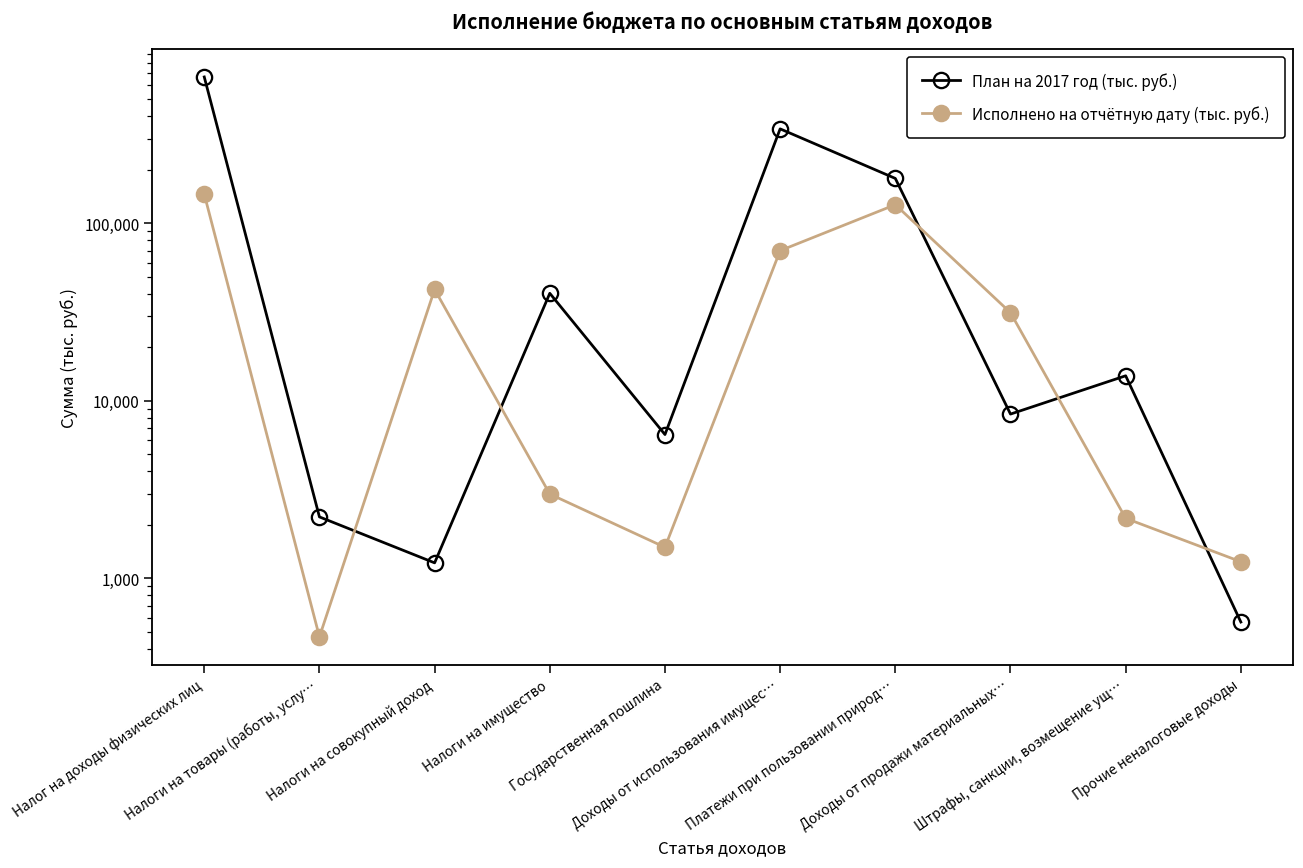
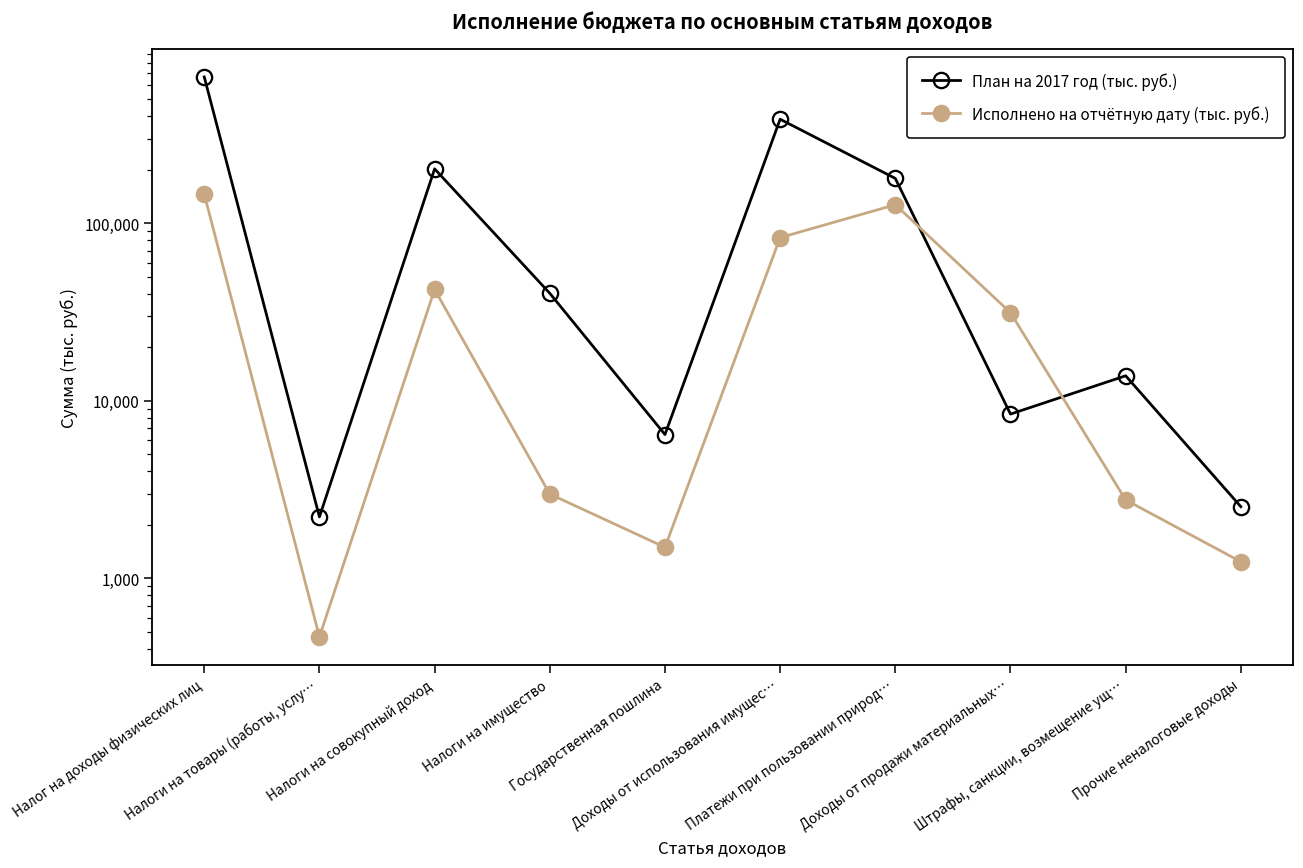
План на 2017 год (тыс. руб.), Налоги на совокупный доход: 1,200 -> 200,000
План на 2017 год (тыс. руб.), Доходы от использования имущес…: 340,000 -> 390,000
Исполнено на отчётную дату (тыс. руб.), Доходы от использования имущес…: 70,000 -> 80,000
Исполнено на отчётную дату (тыс. руб.), Штрафы, санкции, возмещение ущ…: 2,200 -> 2,800
План на 2017 год (тыс. руб.), Прочие неналоговые доходы: 570 -> 2,500
